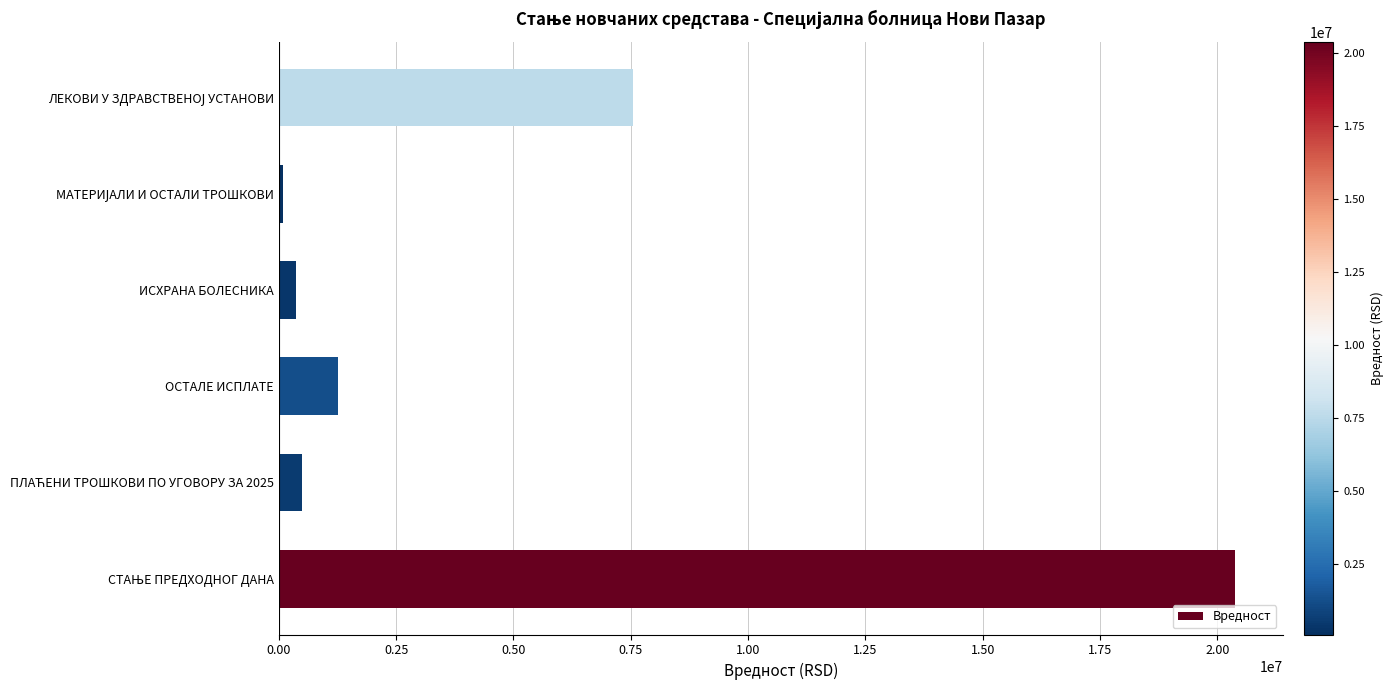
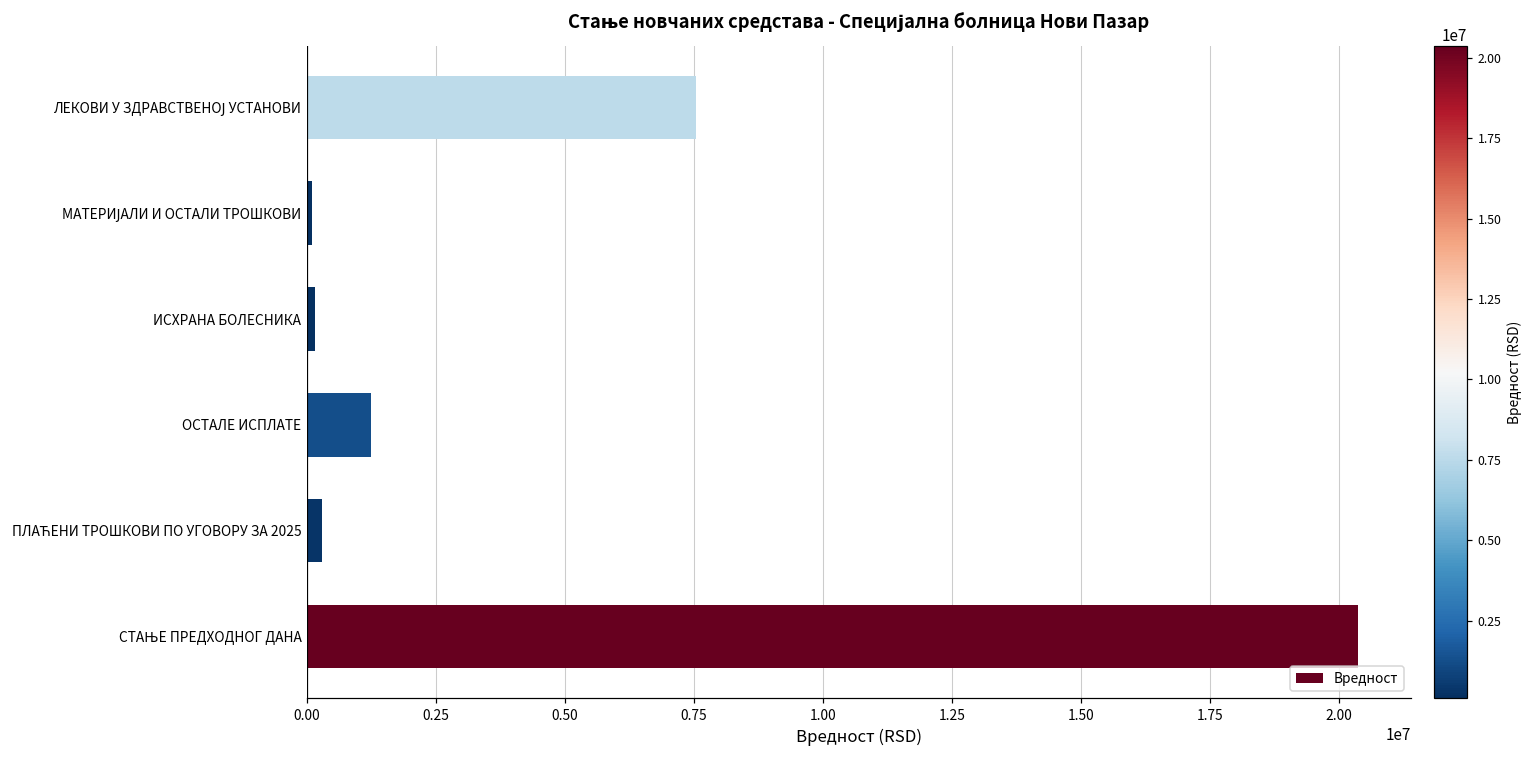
ИСХРАНА БОЛЕСНИКА: 400000 -> 200000
ПЛАЋЕНИ ТРОШКОВИ ПО УГОВОРУ ЗА 2025: 500000 -> 300000
